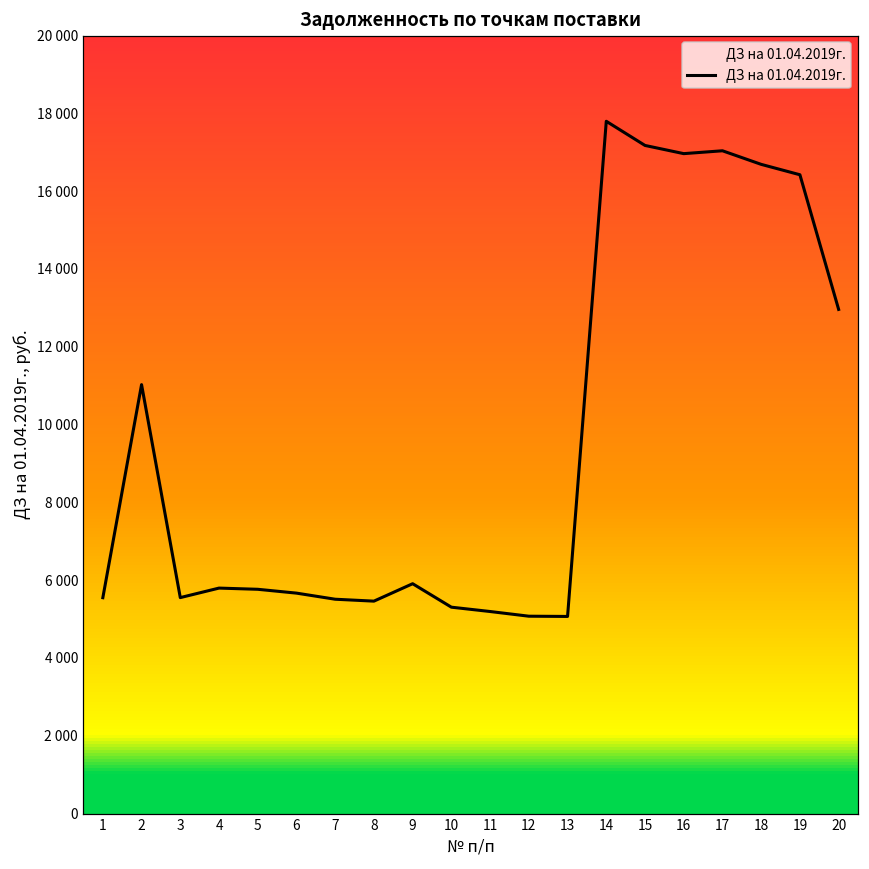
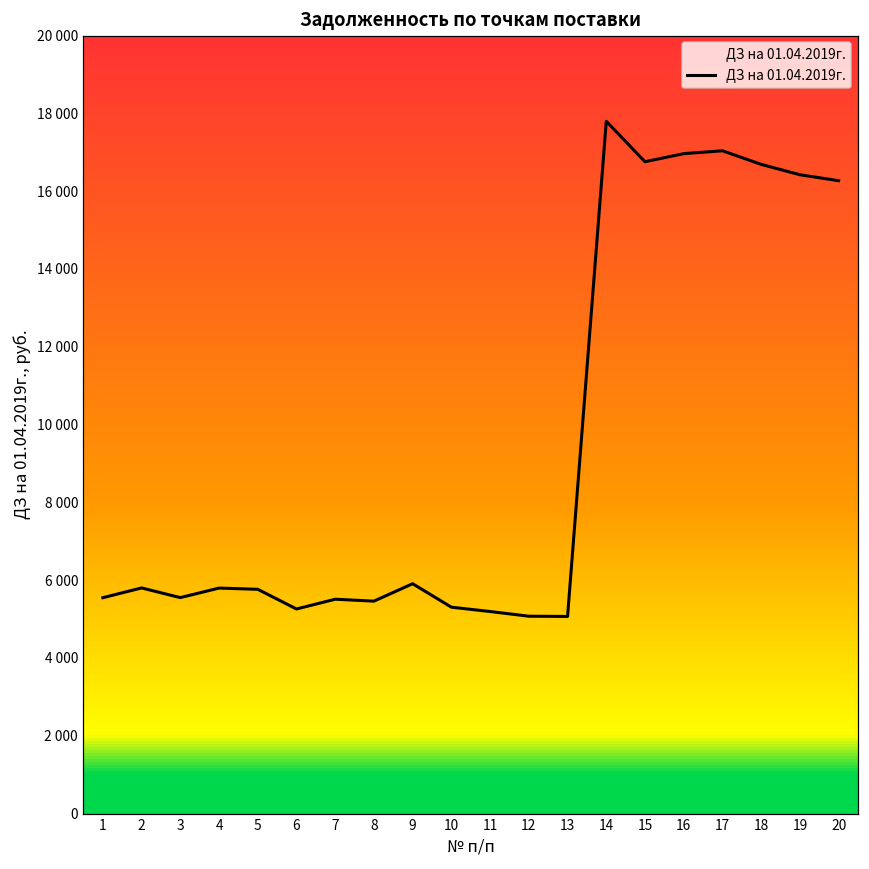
2: 11000 -> 5800
6: 5700 -> 5300
15: 17200 -> 16800
20: 13000 -> 16300
